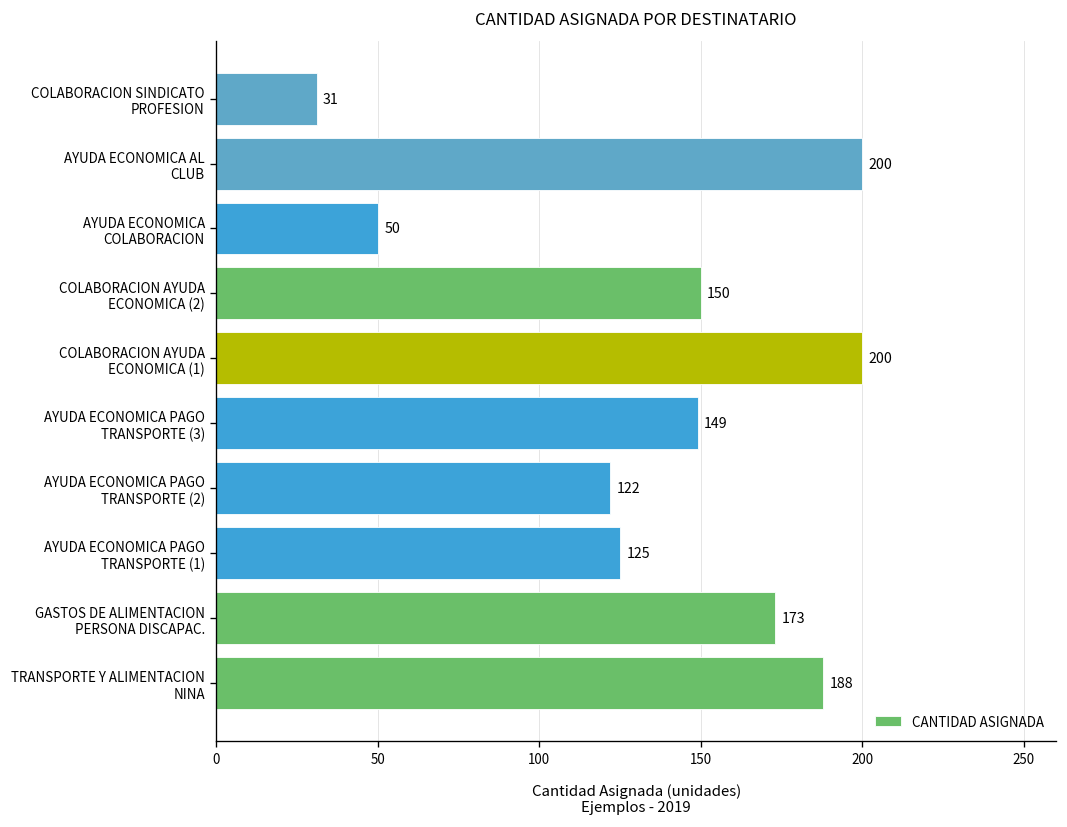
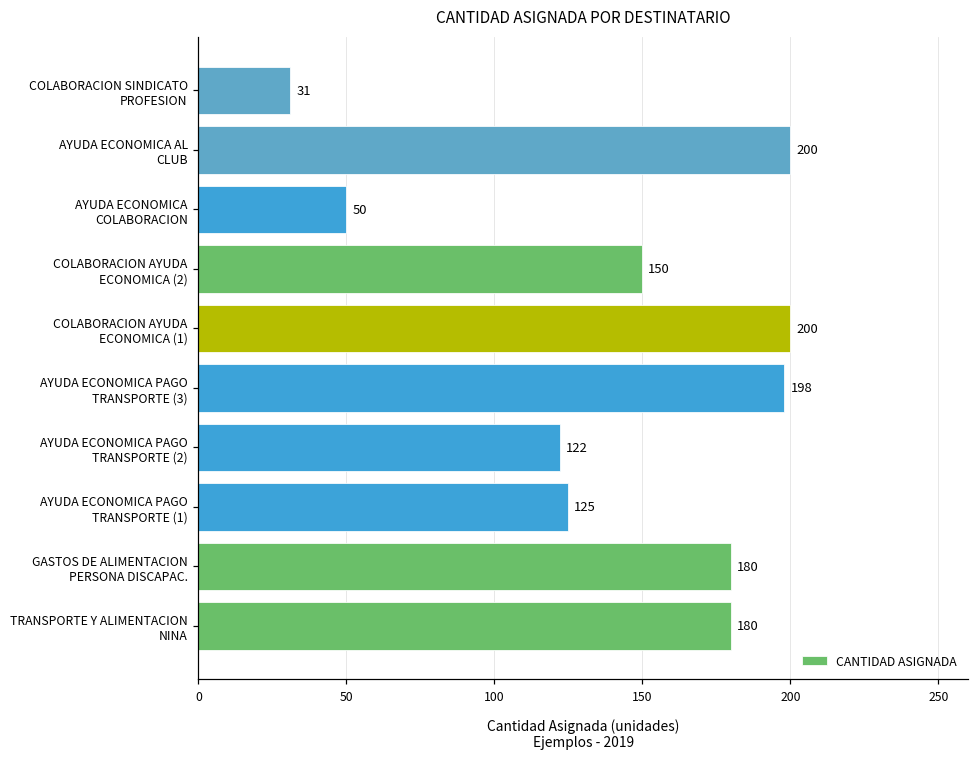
AYUDA ECONOMICA PAGO TRANSPORTE (3): 149 -> 198
GASTOS DE ALIMENTACION PERSONA DISCAPAC.: 173 -> 180
TRANSPORTE Y ALIMENTACION NINA: 188 -> 180
